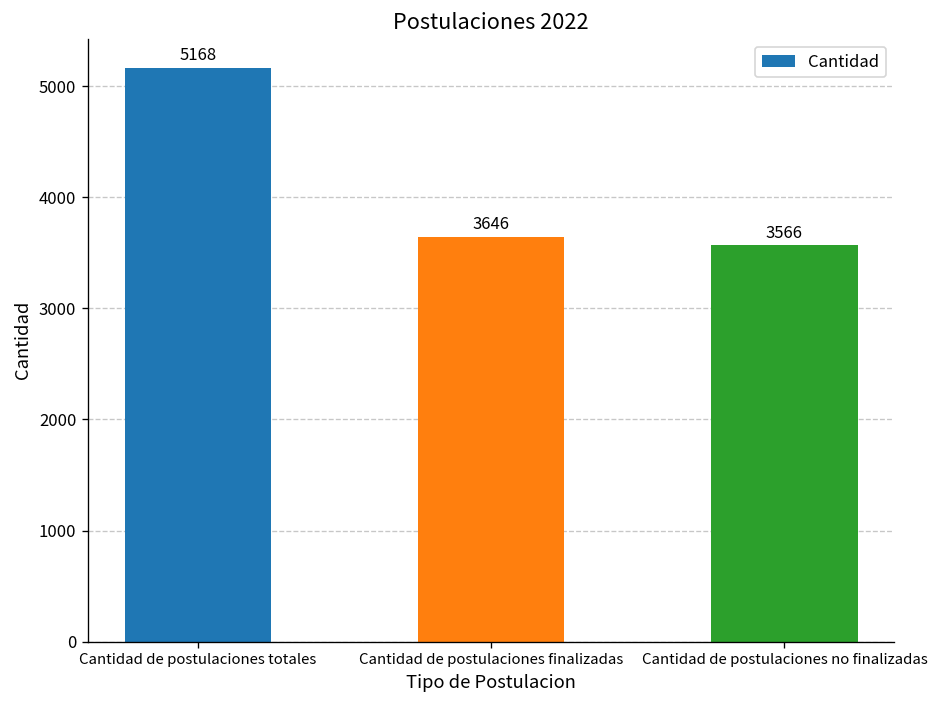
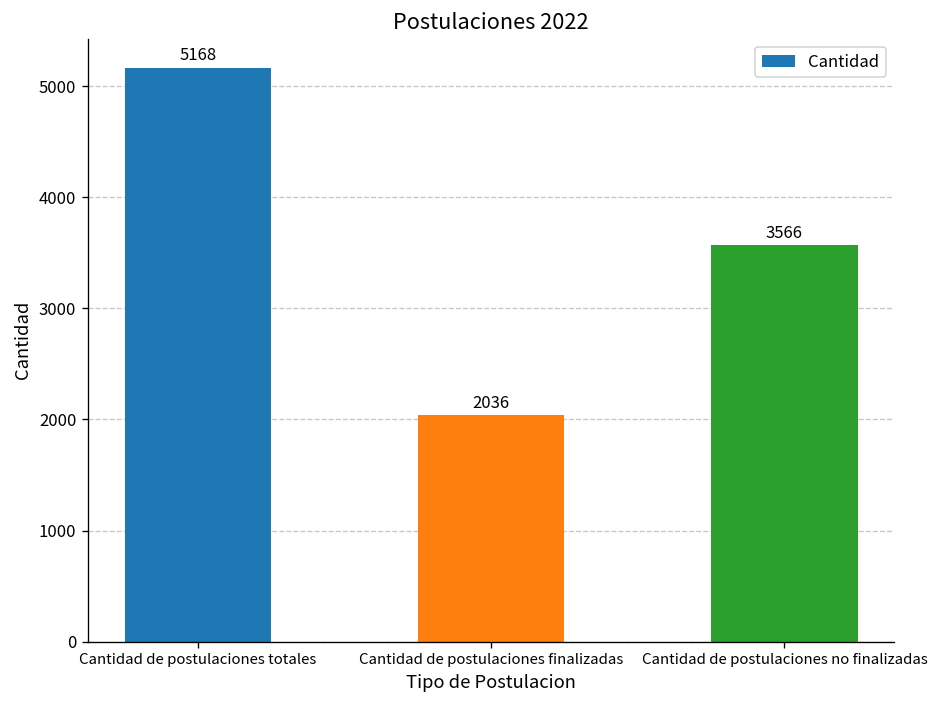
Cantidad de postulaciones finalizadas: 3646 -> 2036
